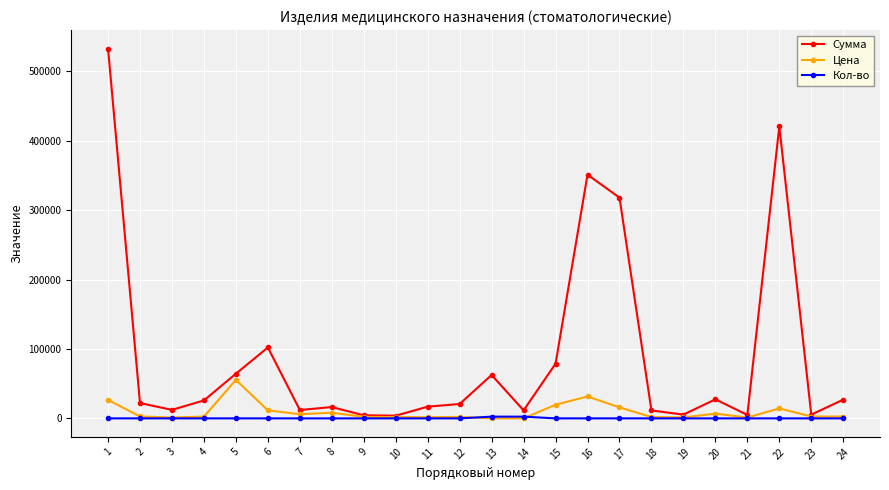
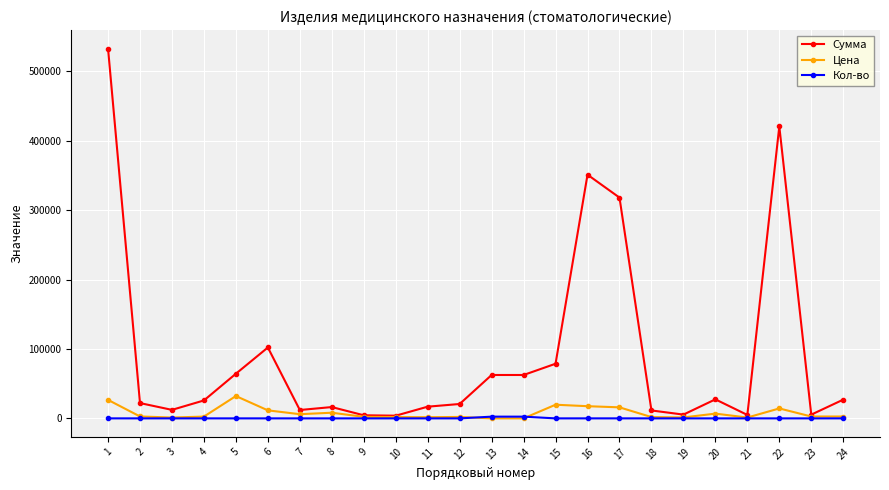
Цена, 5: 60000 -> 30000
Сумма, 14: 10000 -> 60000
Цена, 16: 30000 -> 20000
